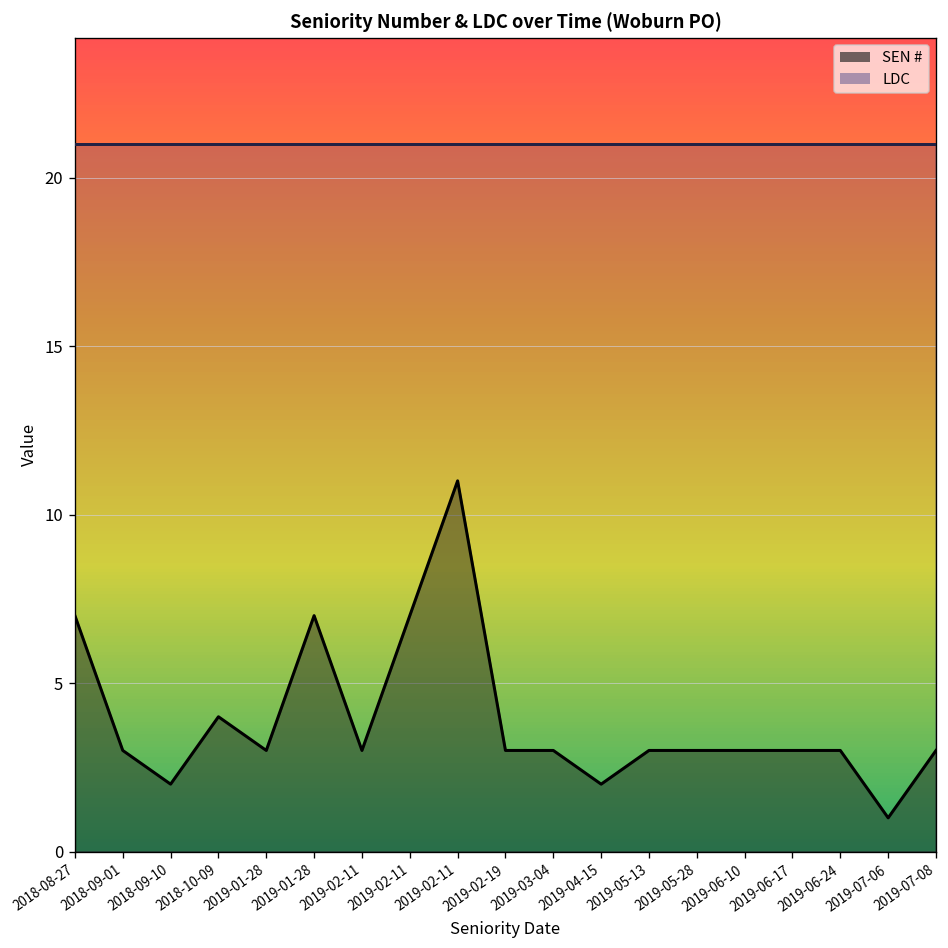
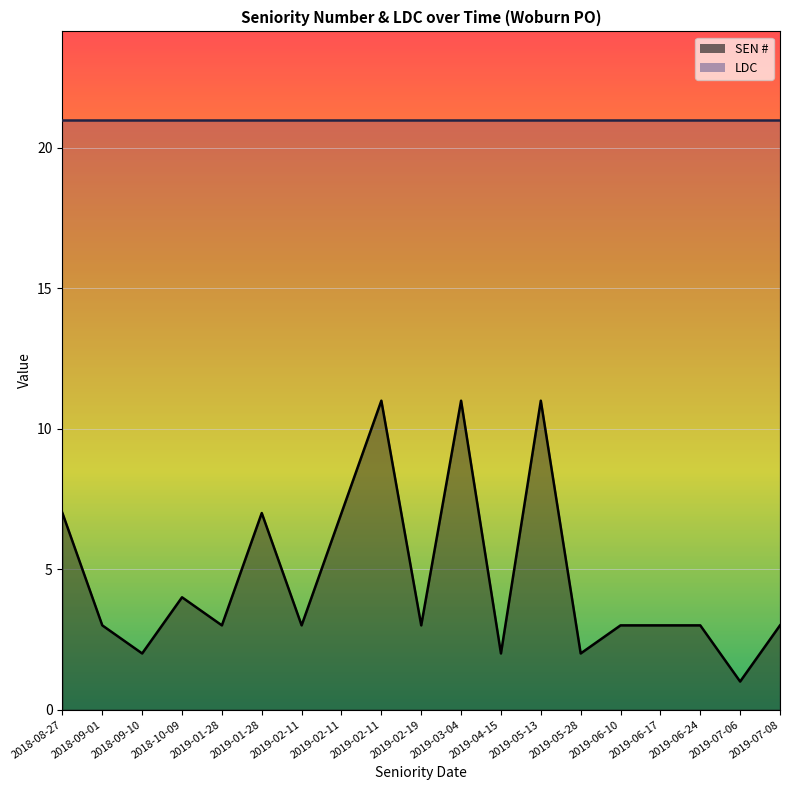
SEN #, 2019-03-04: 3 -> 11
SEN #, 2019-05-13: 3 -> 11
SEN #, 2019-05-28: 3 -> 2
